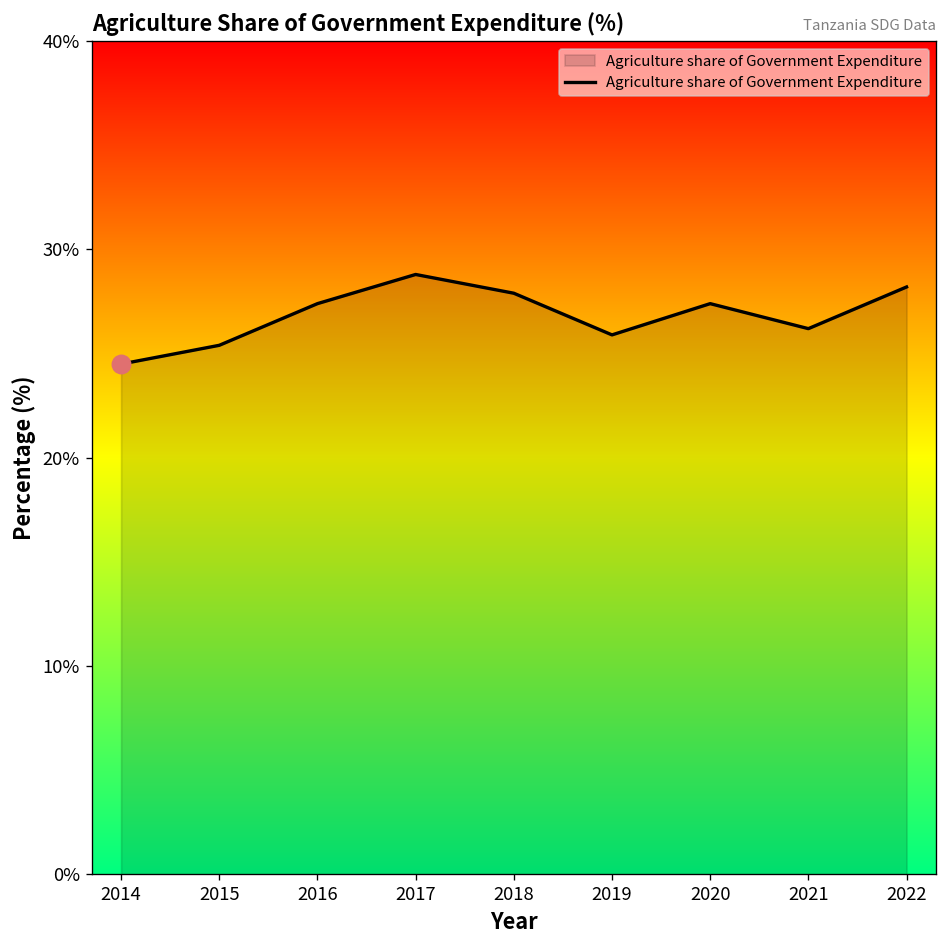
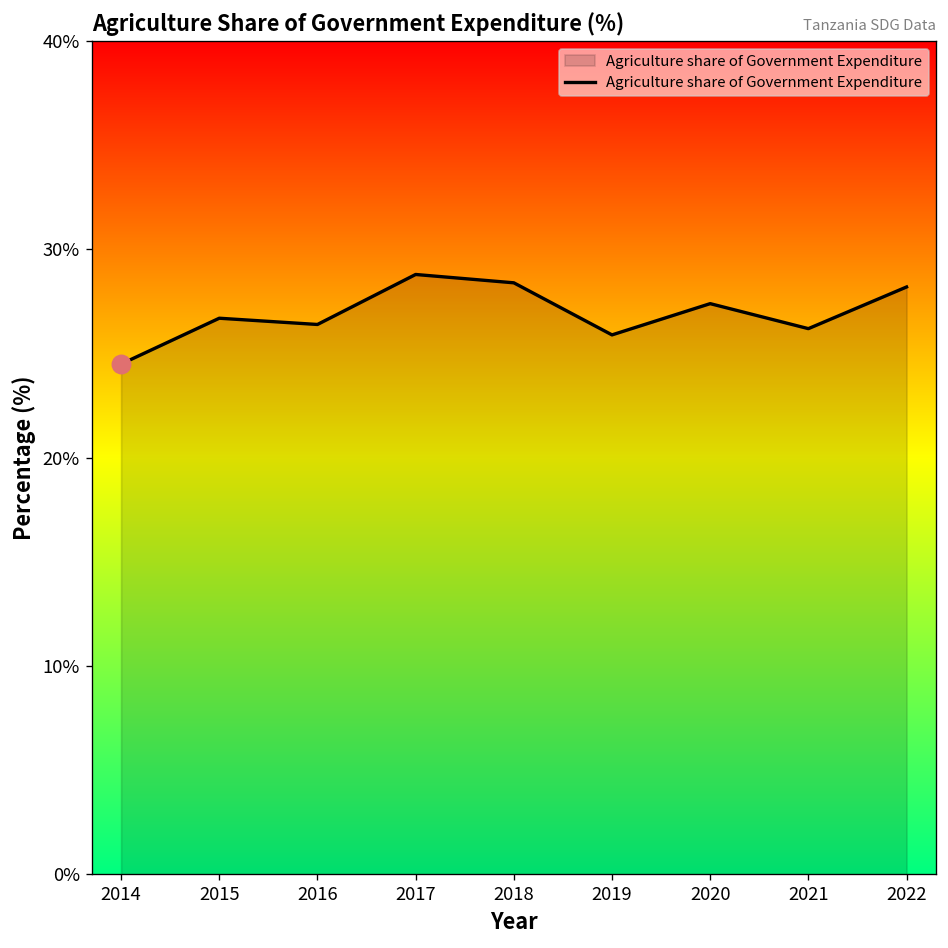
Agriculture share of Government Expenditure, 2015: 25.4% -> 26.7%
Agriculture share of Government Expenditure, 2016: 27.4% -> 26.4%
Agriculture share of Government Expenditure, 2018: 27.9% -> 28.4%
